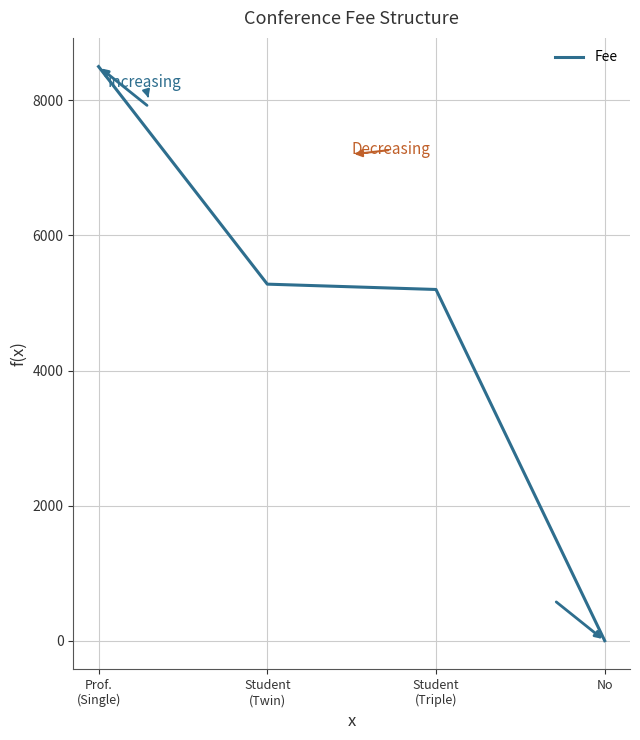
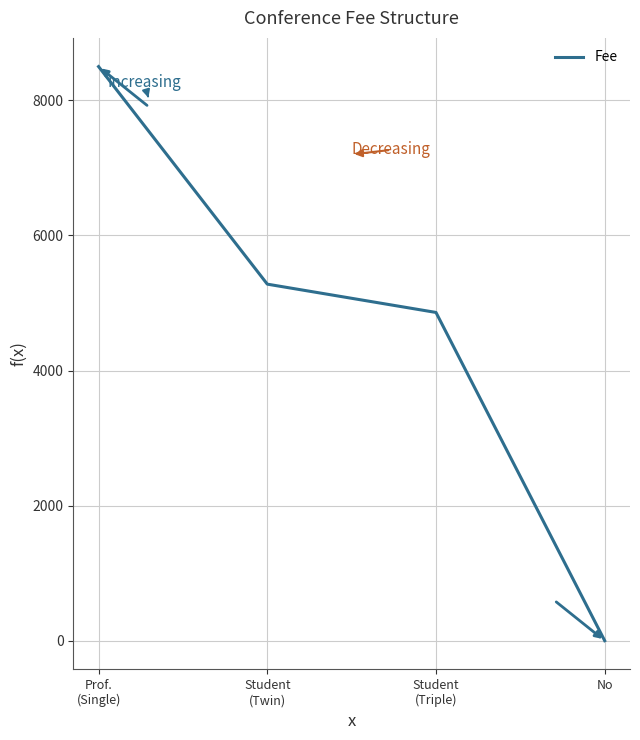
Student (Triple): 5200 -> 4900
